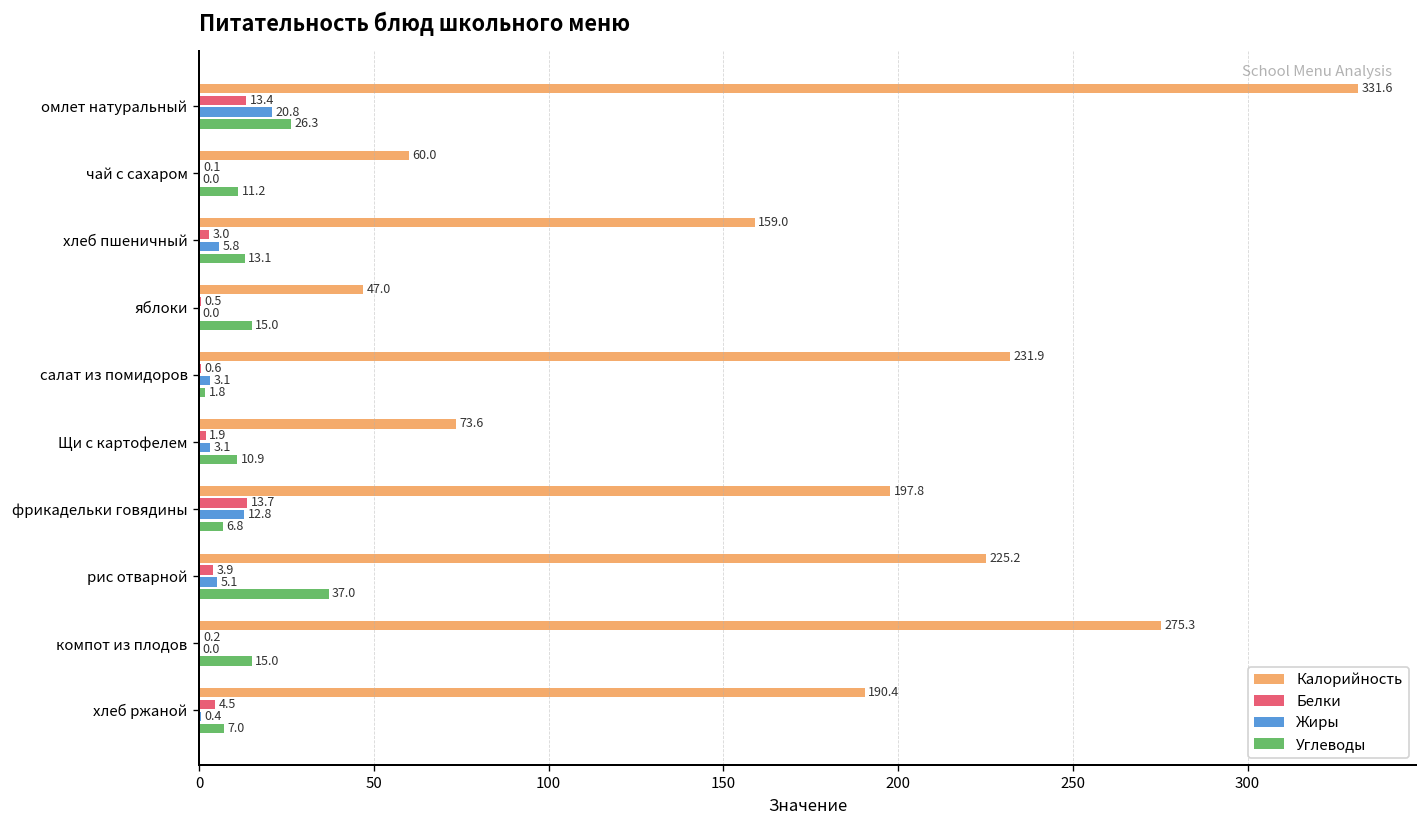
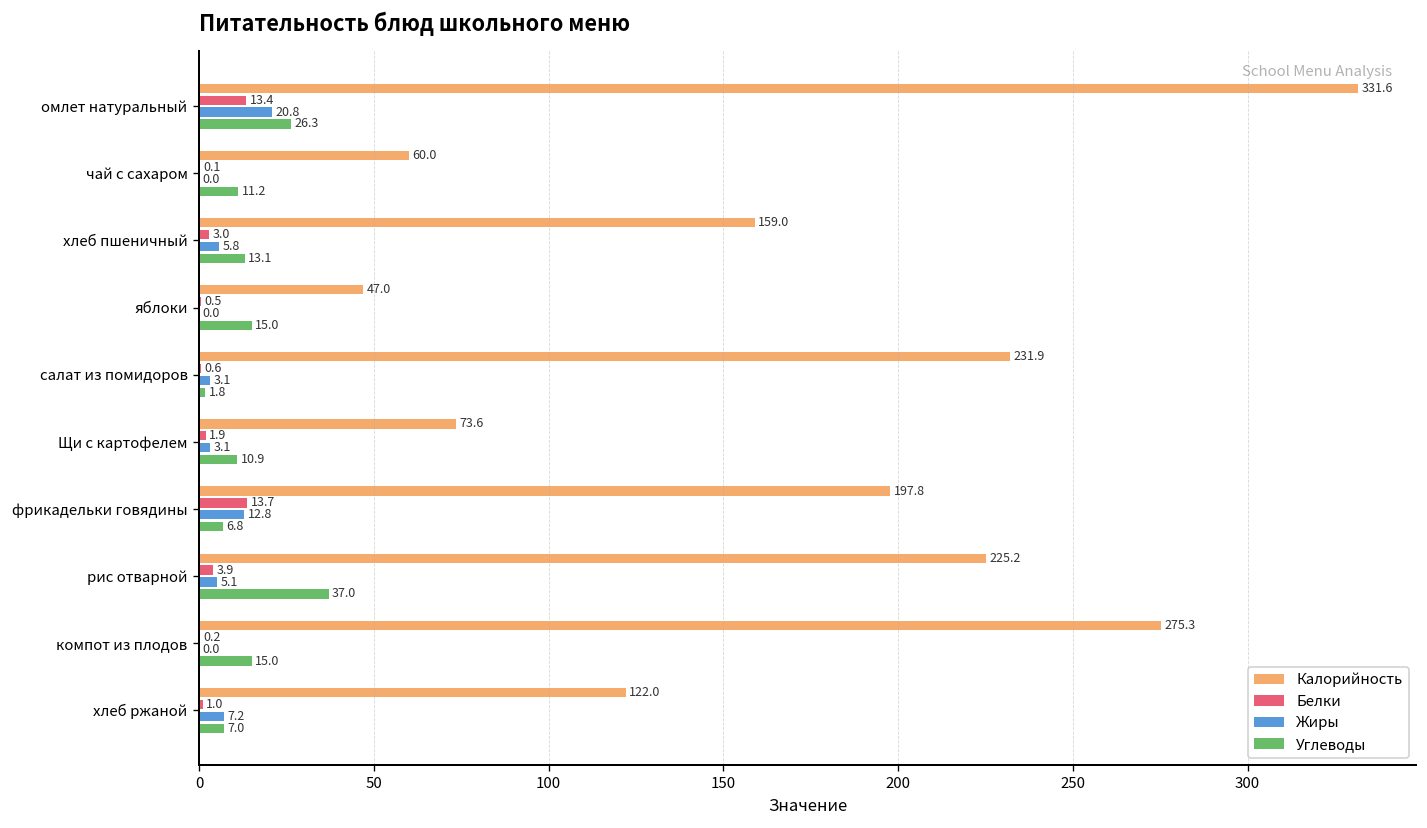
Калорийность, хлеб ржаной: 190.4 -> 122.0
Белки, хлеб ржаной: 4.5 -> 1.0
Жиры, хлеб ржаной: 0.4 -> 7.2
